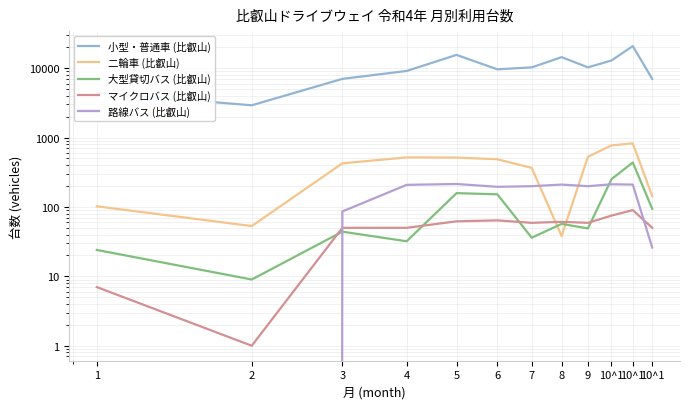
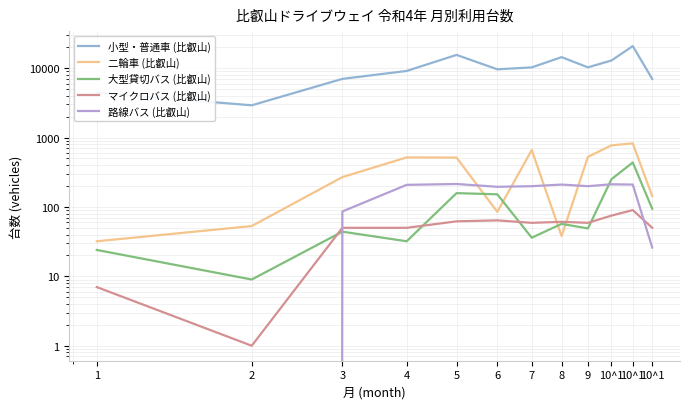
二輪車 (比叡山), 1: 100 -> 30
二輪車 (比叡山), 3: 400 -> 270
二輪車 (比叡山), 6: 500 -> 90
二輪車 (比叡山), 7: 400 -> 700
